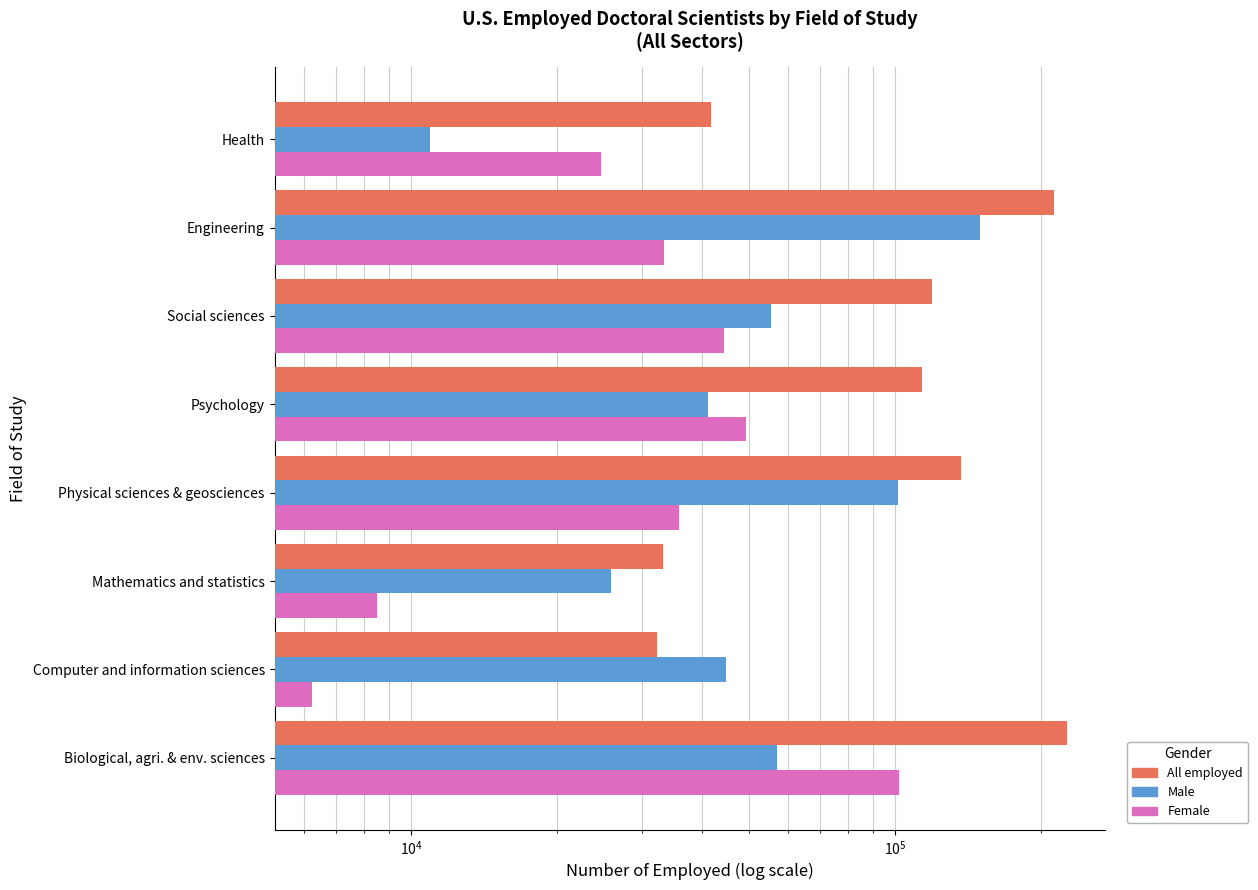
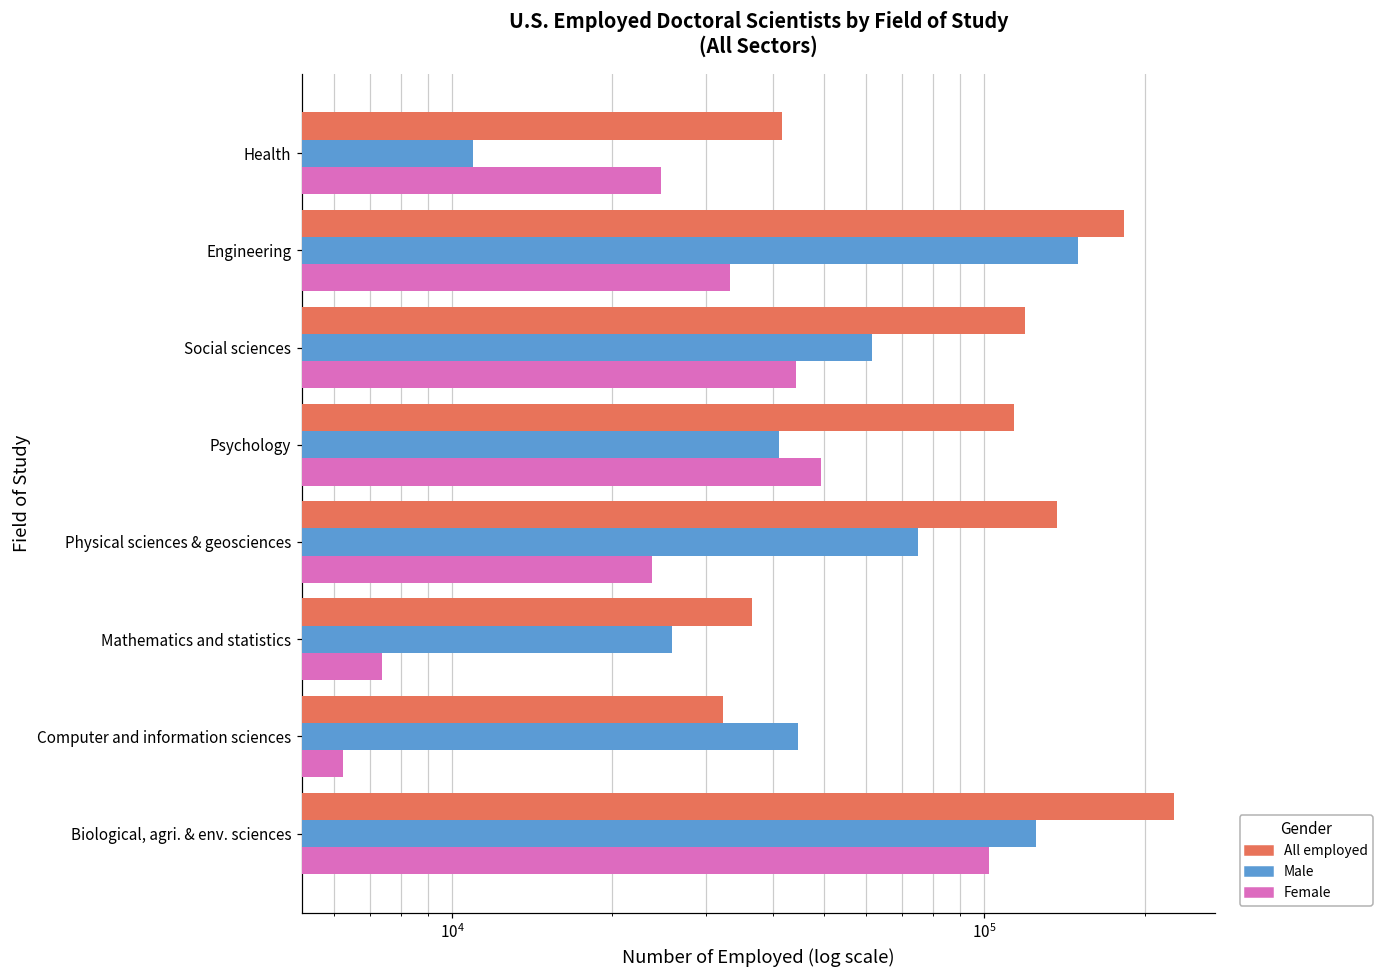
All employed, Engineering: 210000 -> 183000
Male, Social sciences: 55000 -> 62000
Male, Physical sciences & geosciences: 101000 -> 75000
Female, Physical sciences & geosciences: 36000 -> 24000
All employed, Mathematics and statistics: 33000 -> 37000
Female, Mathematics and statistics: 8500 -> 7400
Male, Biological, agri. & env. sciences: 57000 -> 125000
